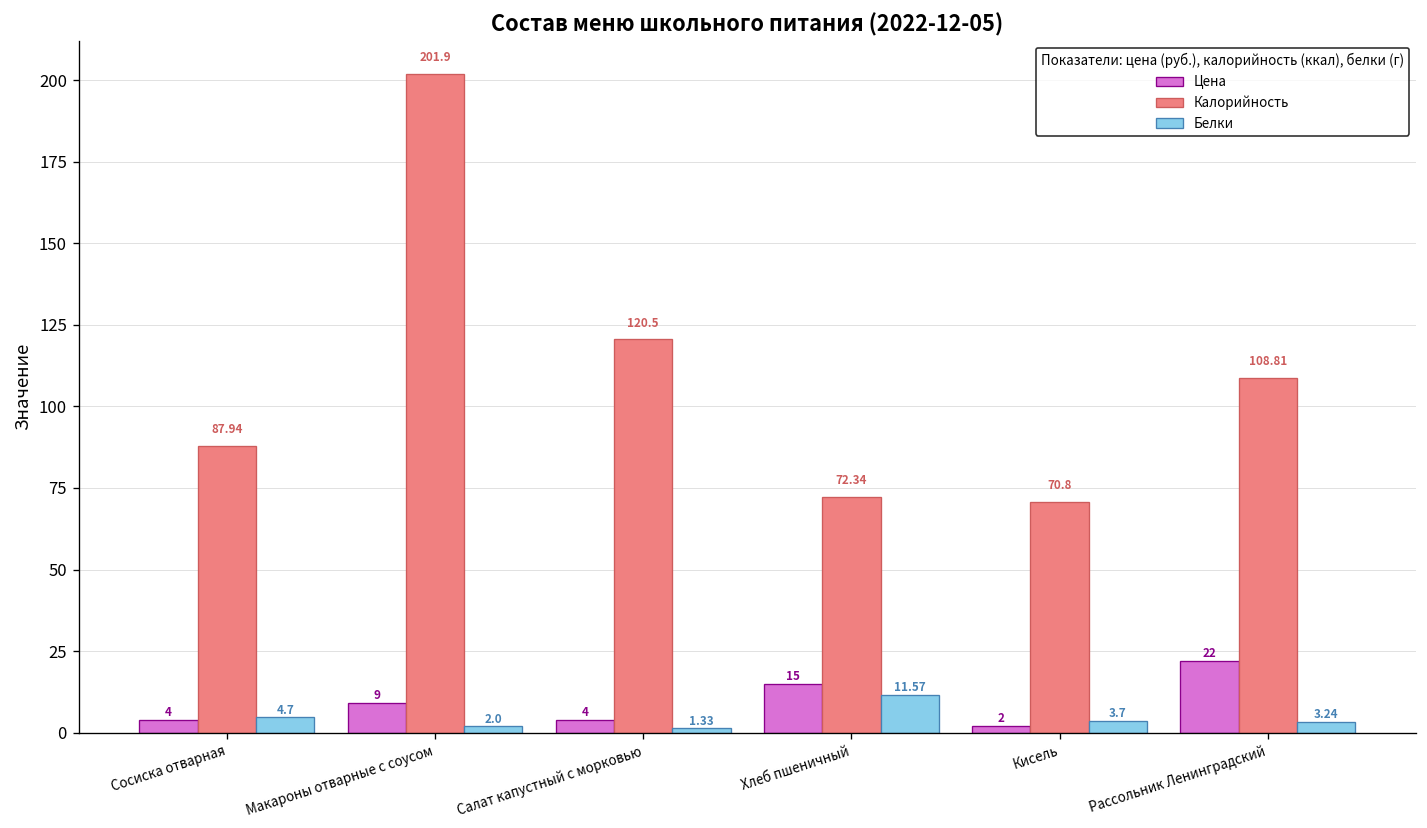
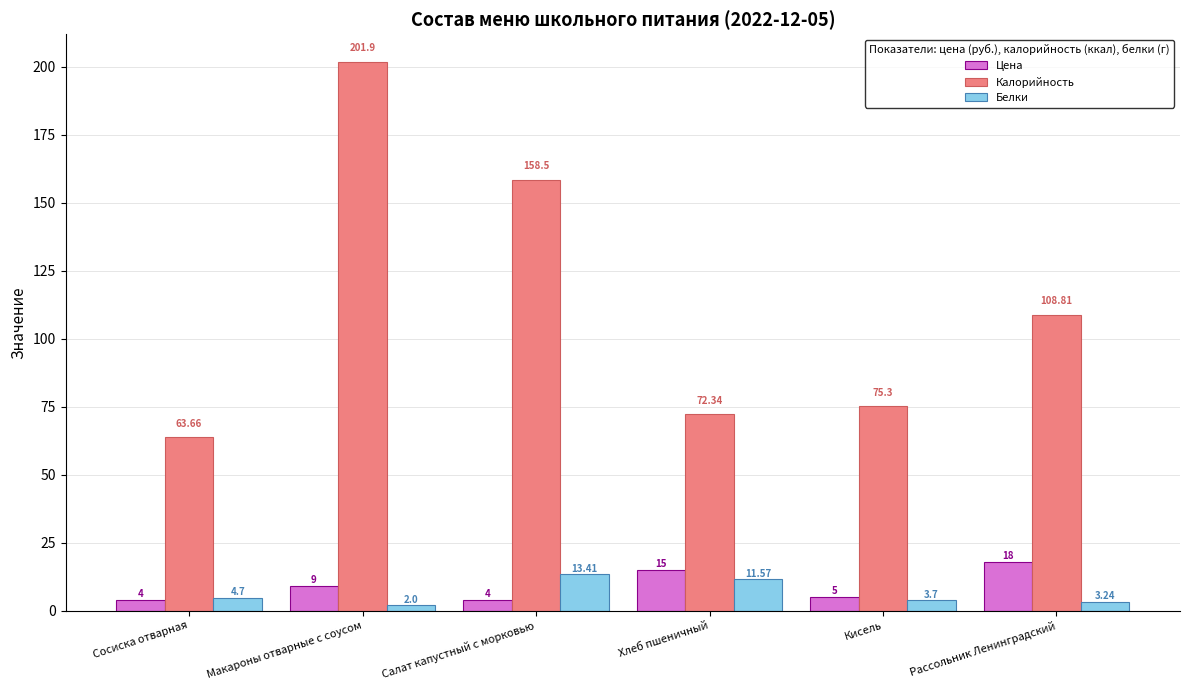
Калорийность, Сосиска отварная: 87.94 -> 63.66
Калорийность, Салат капустный с морковью: 120.5 -> 158.5
Белки, Салат капустный с морковью: 1.33 -> 13.41
Цена, Кисель: 2 -> 5
Калорийность, Кисель: 70.8 -> 75.3
Цена, Рассольник Ленинградский: 22 -> 18
